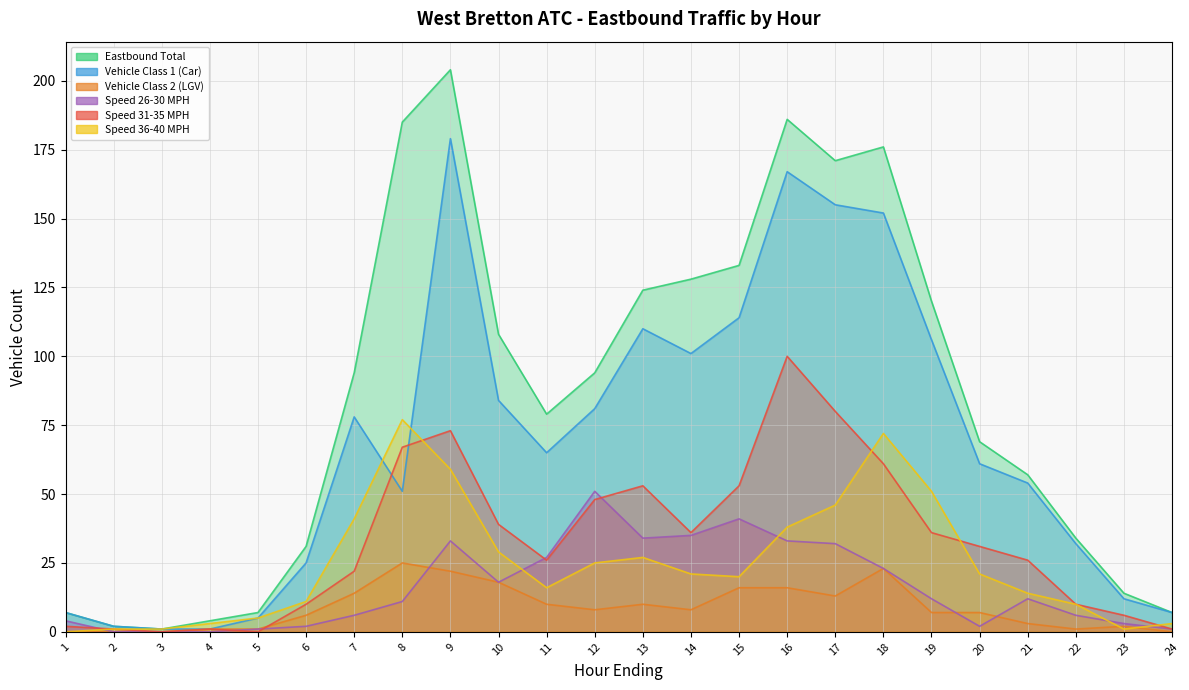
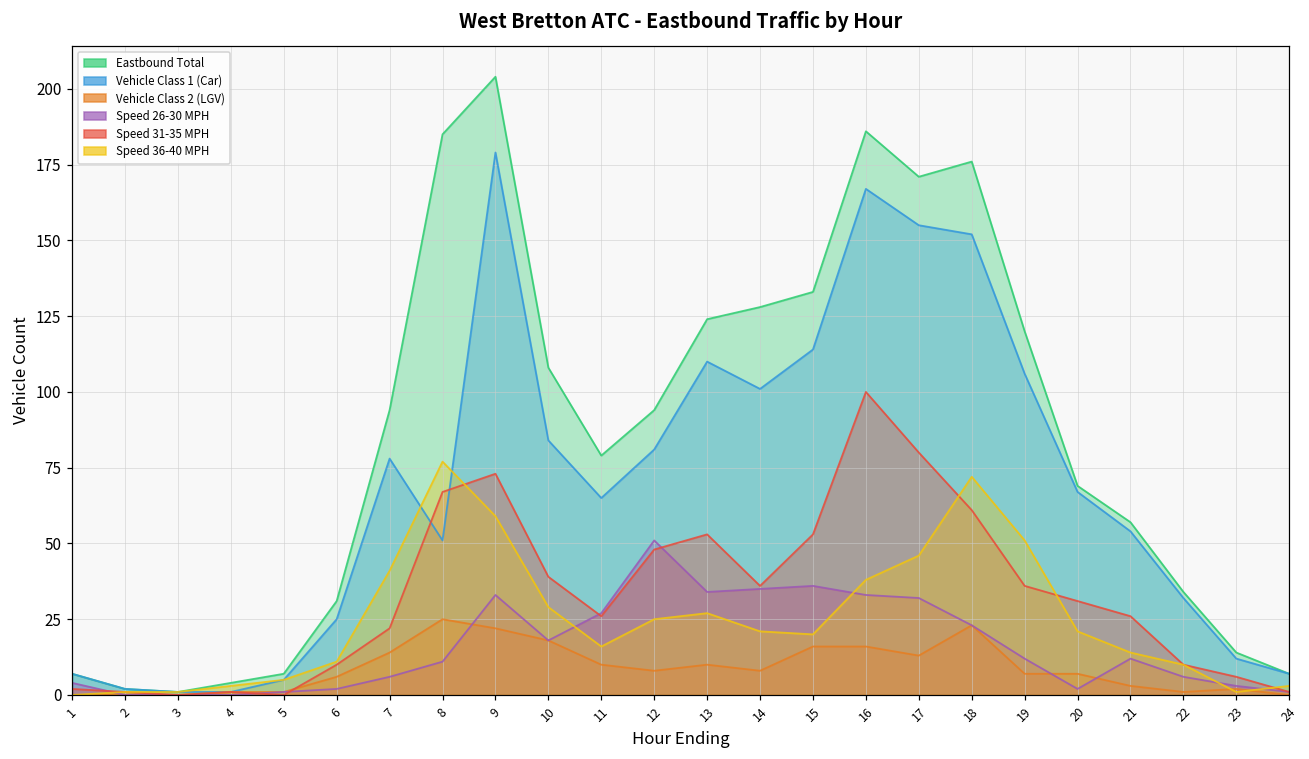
Speed 26-30 MPH, 15: 41 -> 36
Vehicle Class 1 (Car), 20: 61 -> 67
